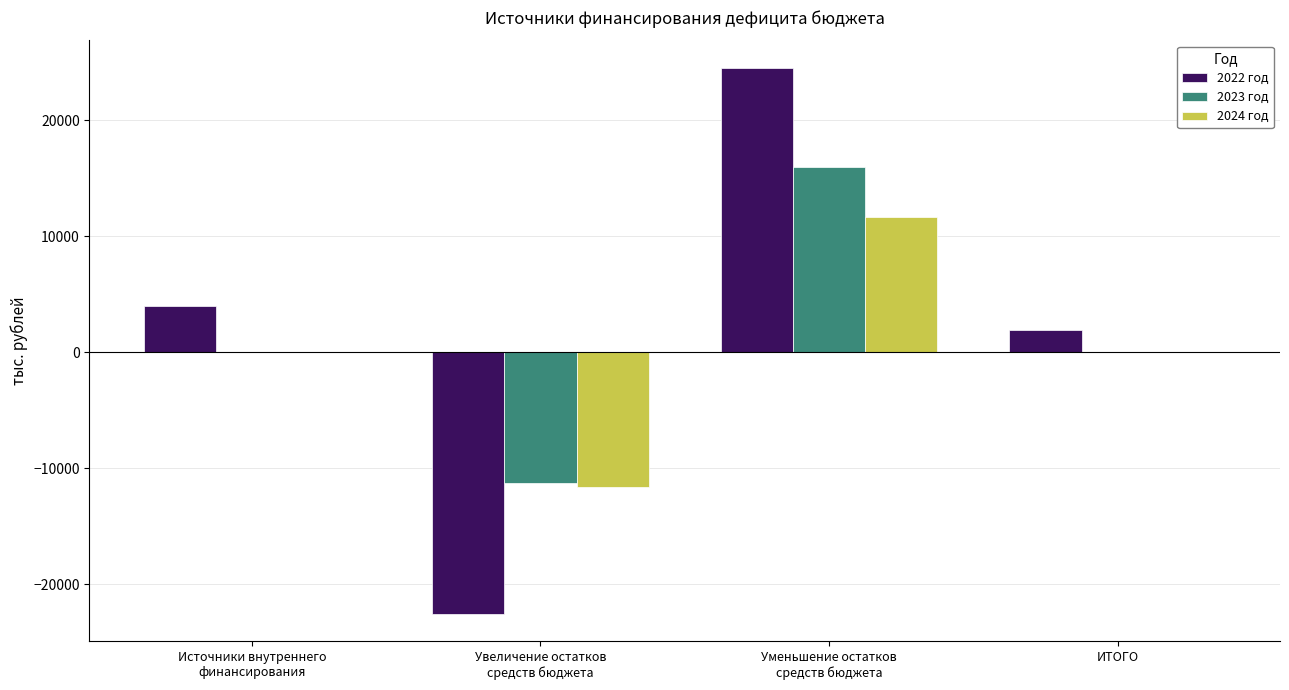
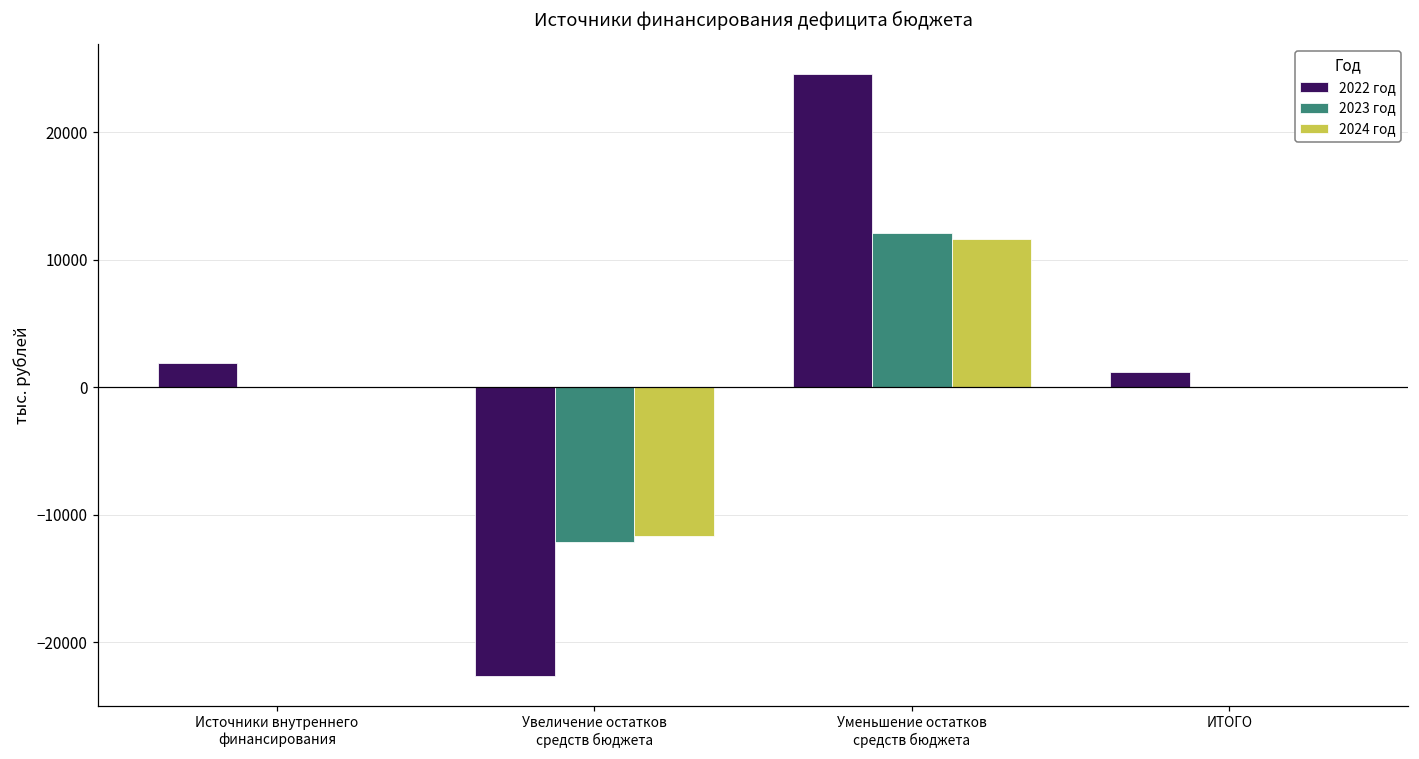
2022 год, Источники внутреннего финансирования: 4000 -> 1900
2023 год, Увеличение остатков средств бюджета: -11300 -> -12100
2023 год, Уменьшение остатков средств бюджета: 16000 -> 12100
2022 год, ИТОГО: 1900 -> 1200
